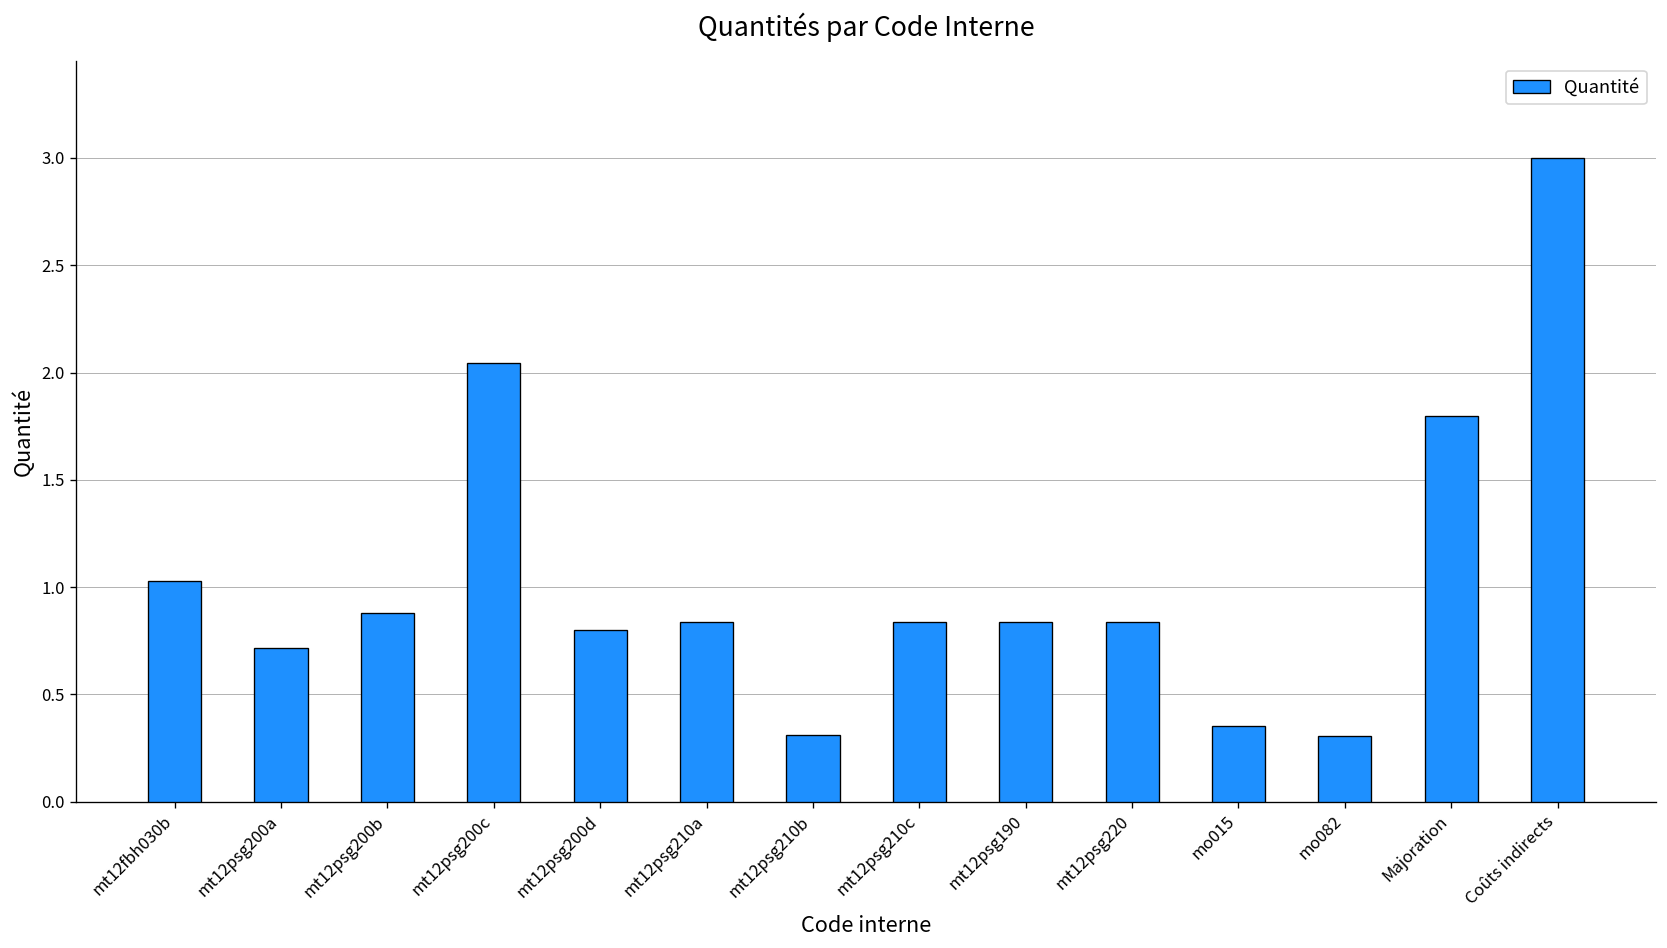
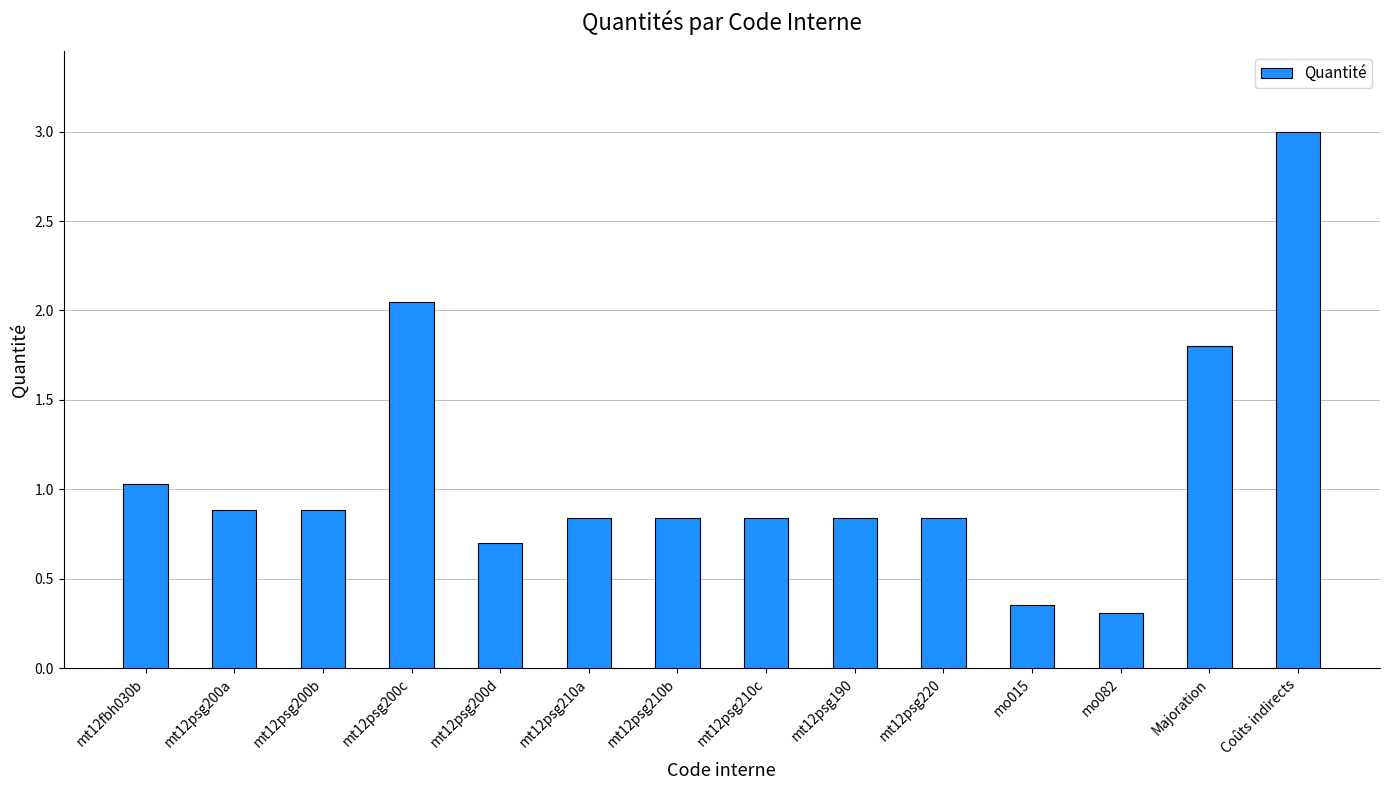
mt12psg200a: 0.72 -> 0.88
mt12psg200d: 0.8 -> 0.7
mt12psg210b: 0.31 -> 0.84
